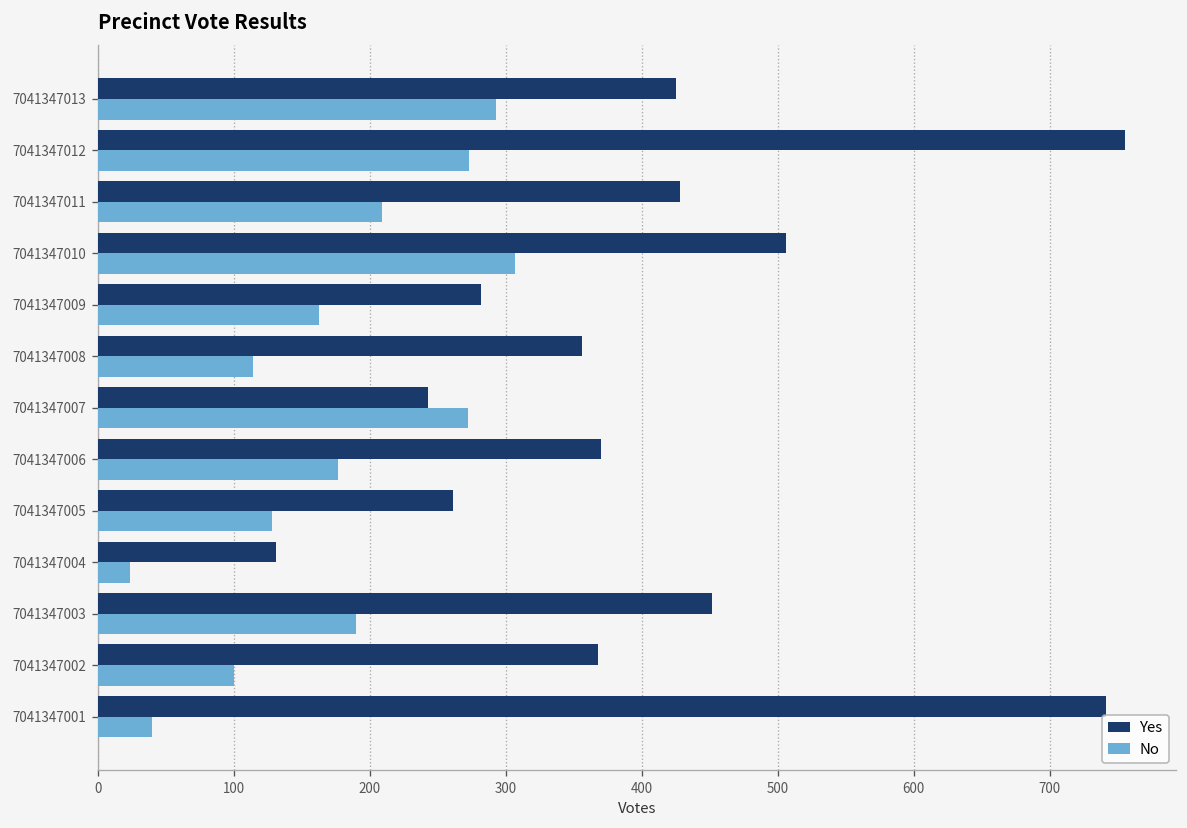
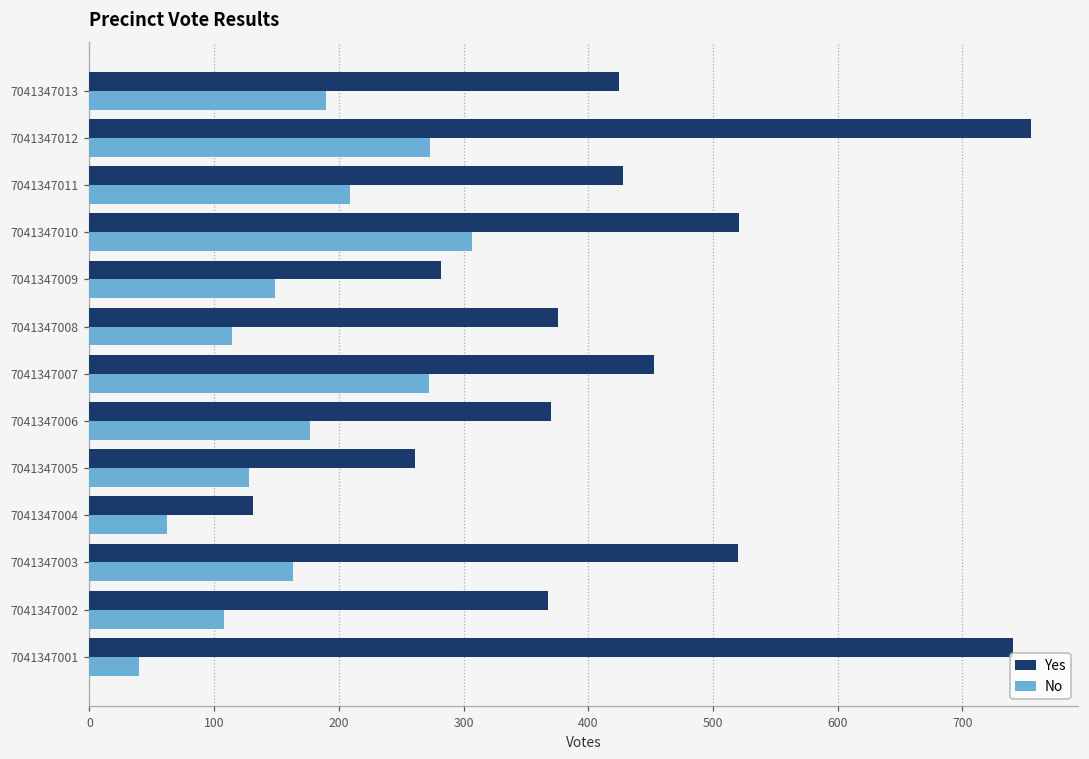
No, 7041347013: 293 -> 190
Yes, 7041347010: 506 -> 521
No, 7041347009: 163 -> 149
Yes, 7041347008: 356 -> 376
Yes, 7041347007: 243 -> 453
No, 7041347004: 24 -> 62
Yes, 7041347003: 452 -> 520
No, 7041347003: 190 -> 163
No, 7041347002: 100 -> 108
